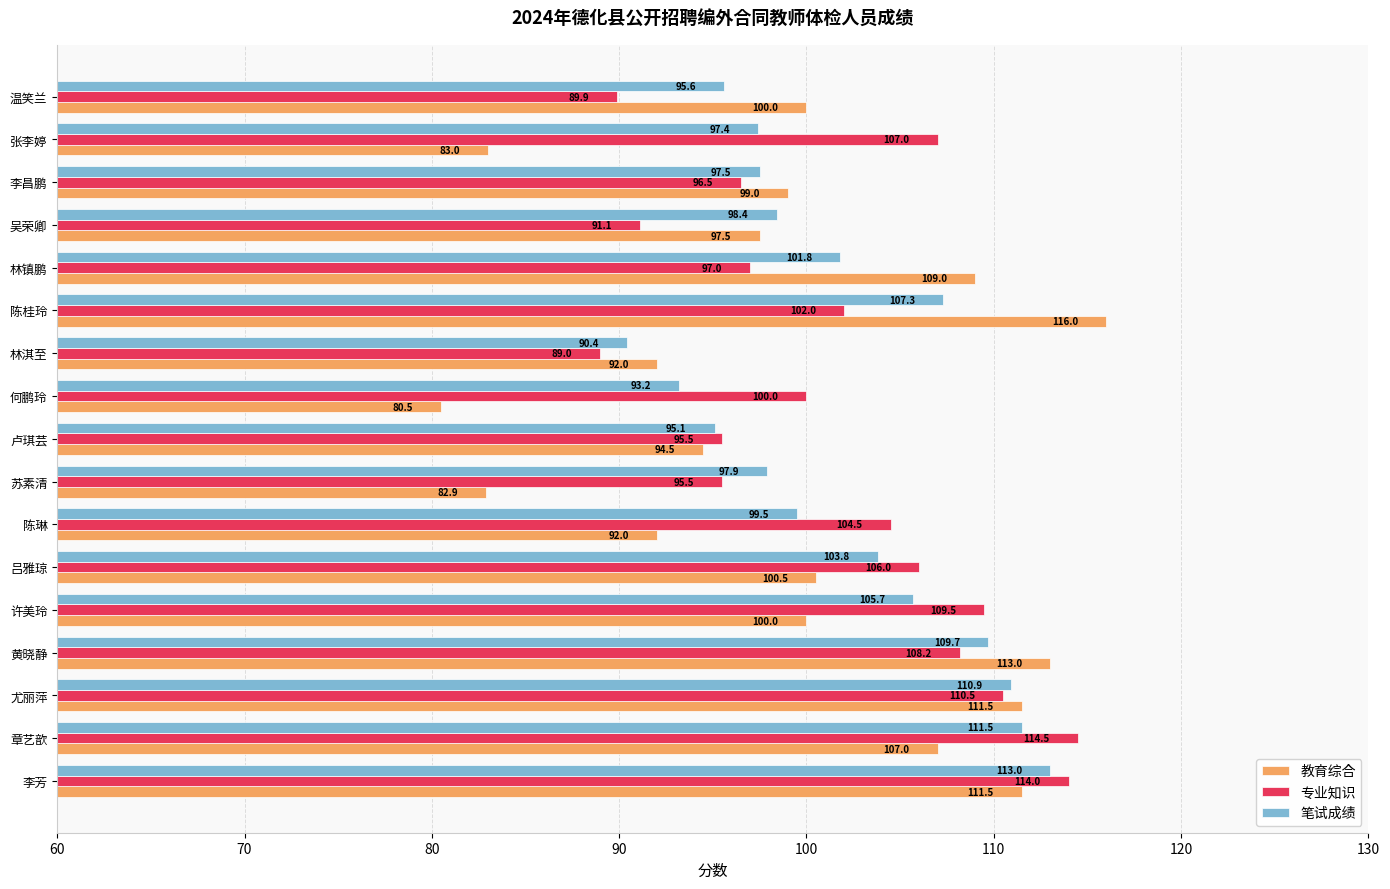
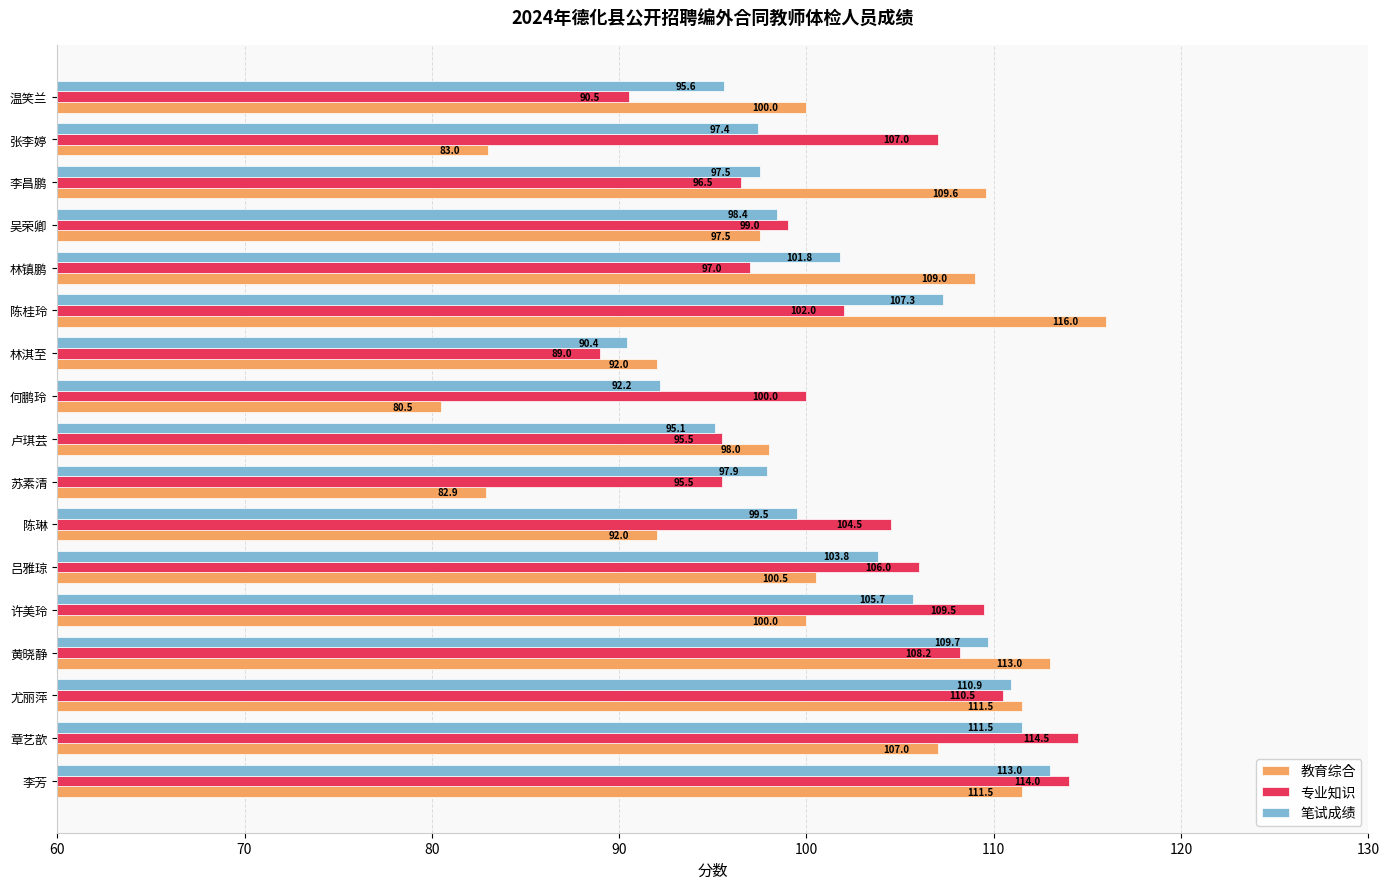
专业知识, 温笑兰: 89.9 -> 90.5
教育综合, 李昌鹏: 99.0 -> 109.6
专业知识, 吴荣卿: 91.1 -> 99.0
笔试成绩, 何鹏玲: 93.2 -> 92.2
教育综合, 卢琪芸: 94.5 -> 98.0
